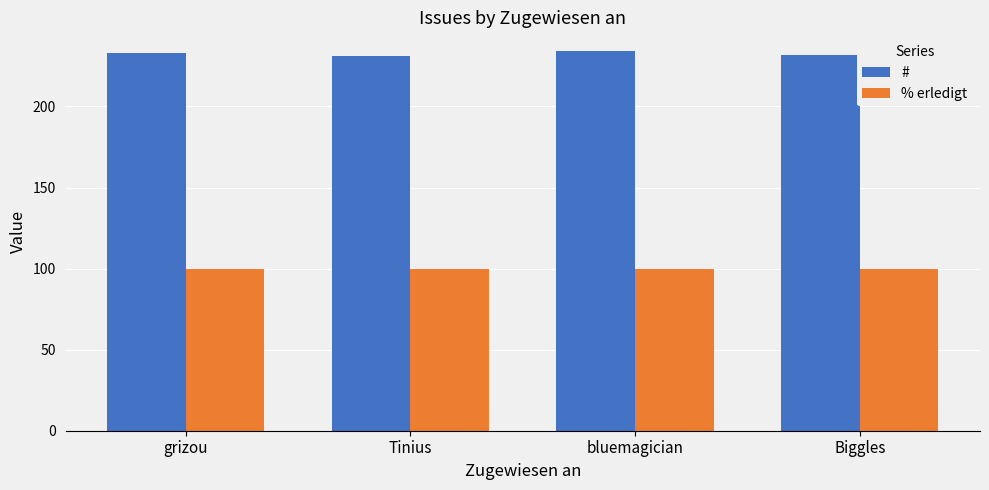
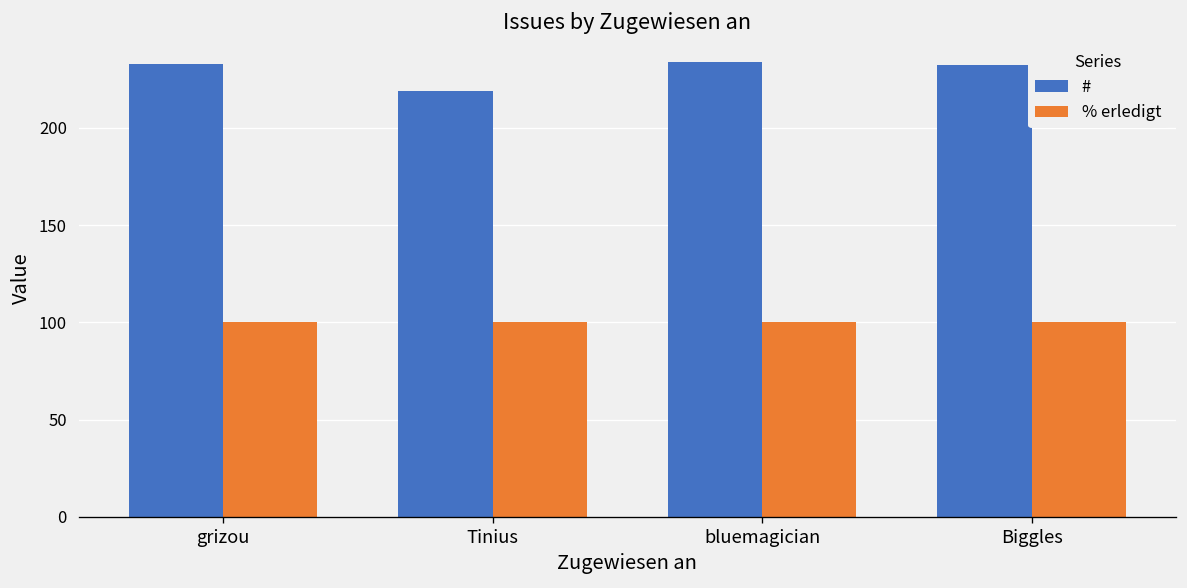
#, Tinius: 231 -> 219
